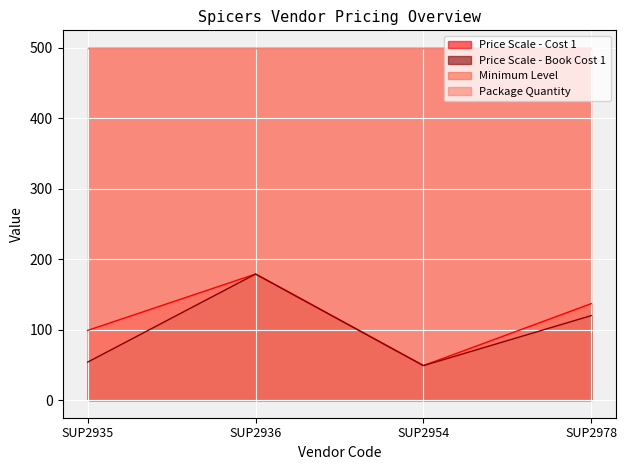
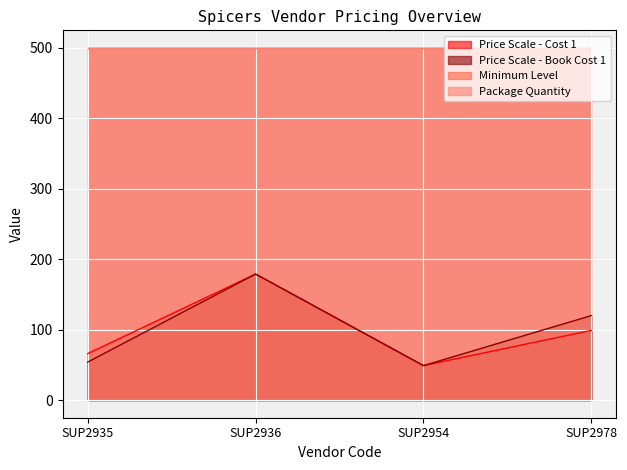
Price Scale - Cost 1, SUP2935: 100 -> 70
Price Scale - Cost 1, SUP2978: 140 -> 100
